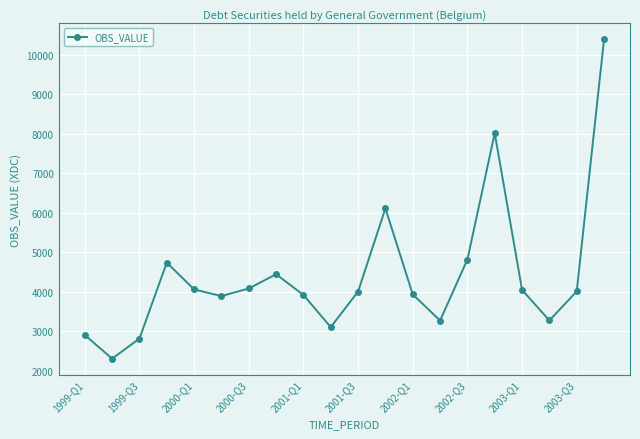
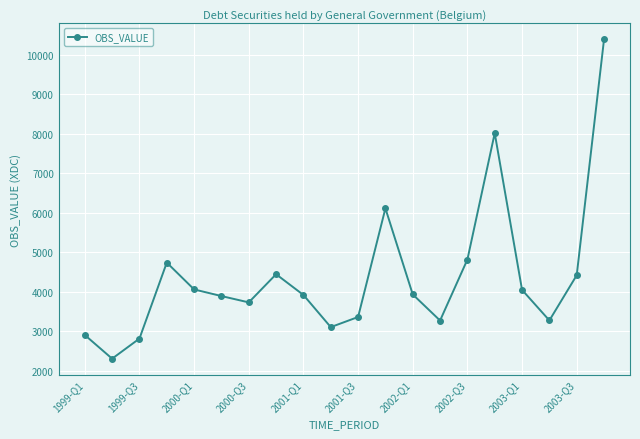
2000-Q3: 4100 -> 3700
2001-Q3: 4000 -> 3400
2003-Q3: 4000 -> 4400
